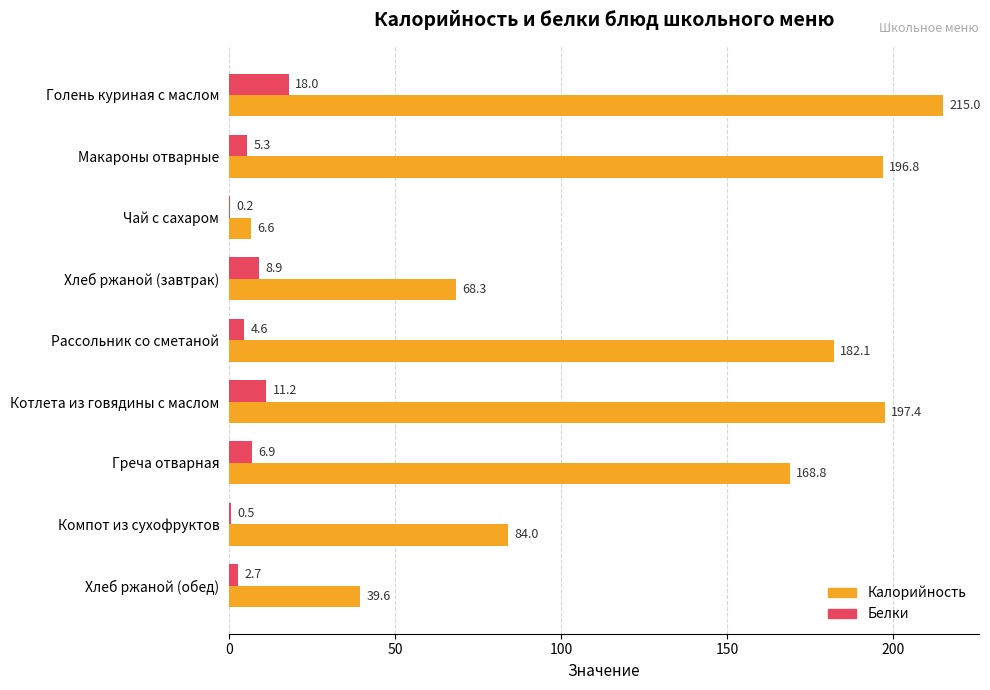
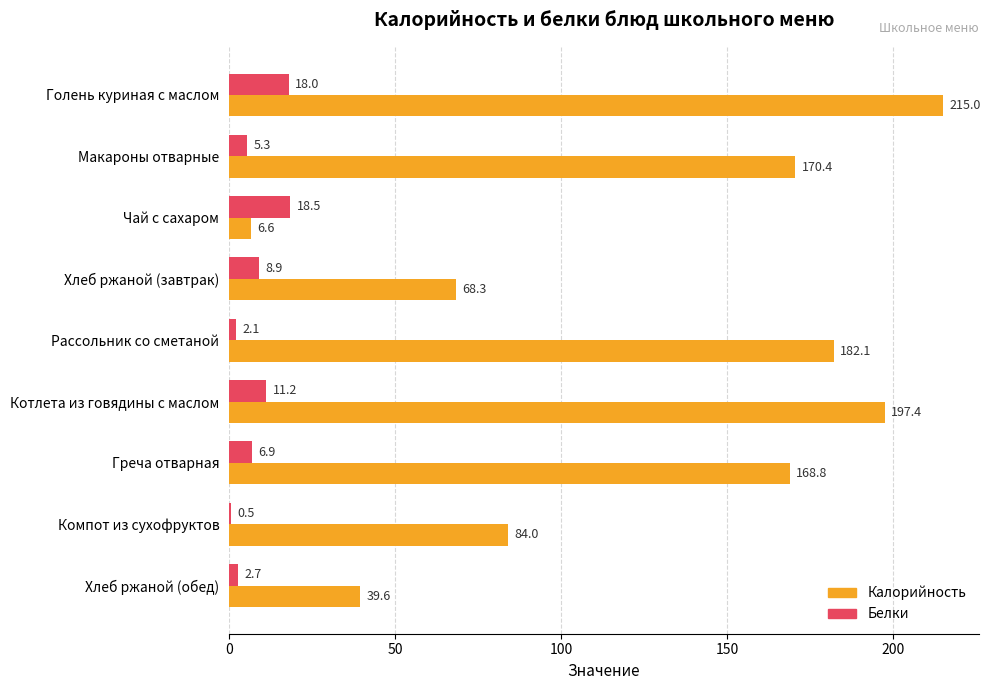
Калорийность, Макароны отварные: 196.8 -> 170.4
Белки, Чай с сахаром: 0.2 -> 18.5
Белки, Рассольник со сметаной: 4.6 -> 2.1
